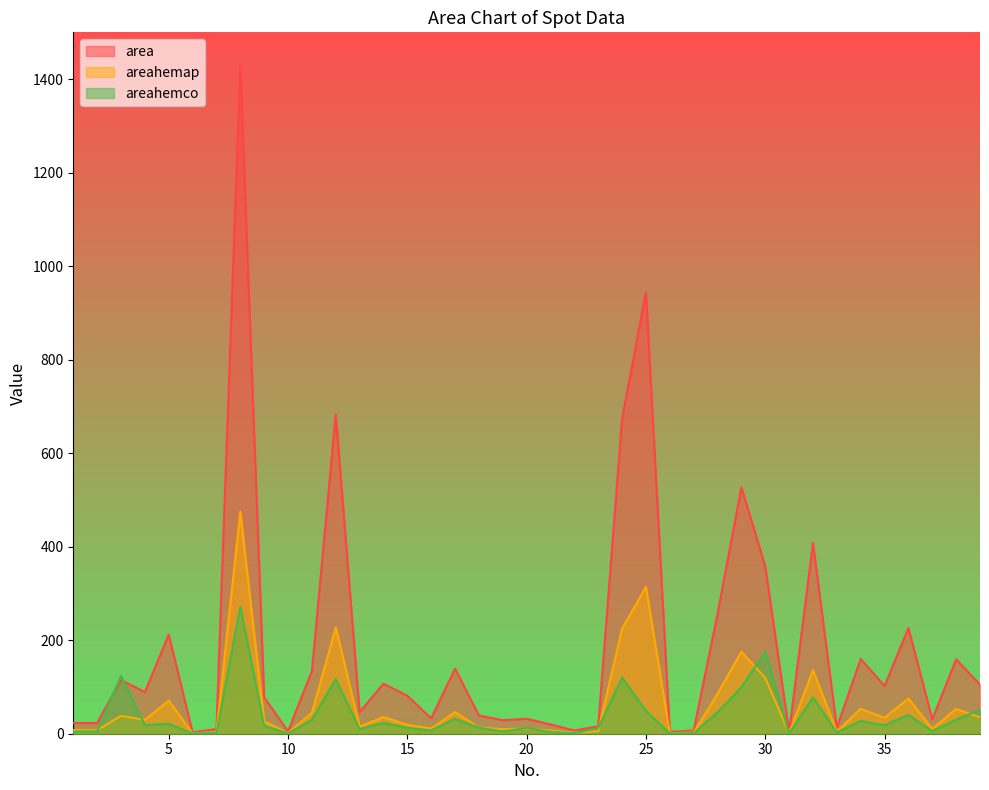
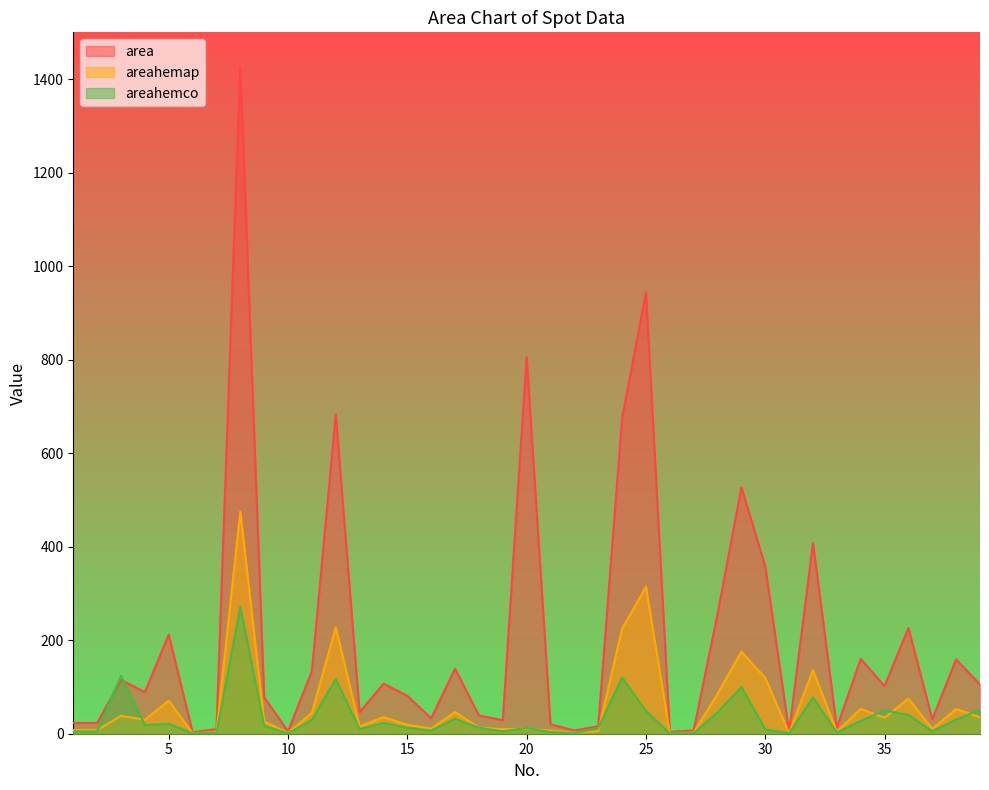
area, 20: 30 -> 810
areahemco, 30: 180 -> 10
areahemco, 35: 20 -> 50
